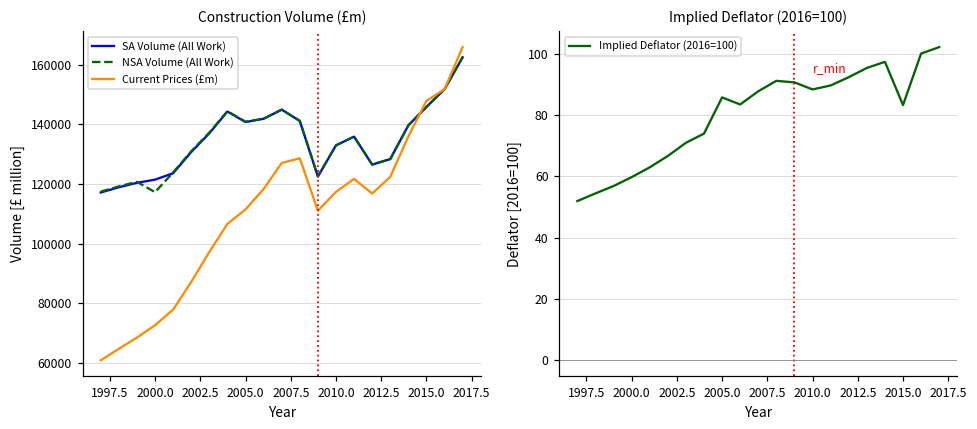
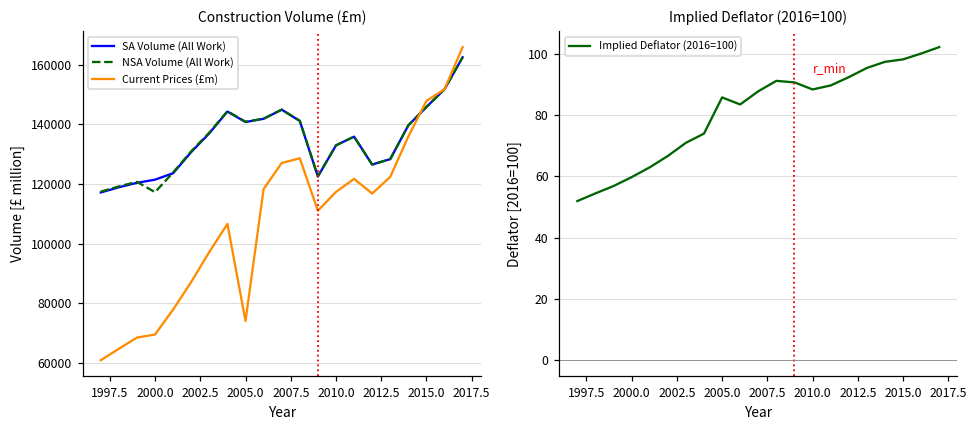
Construction Volume (£m), Current Prices (£m), 2000.0: 73000 -> 70000
Construction Volume (£m), Current Prices (£m), 2005.0: 111000 -> 74000
Implied Deflator (2016=100), 2015.0: 83 -> 98
